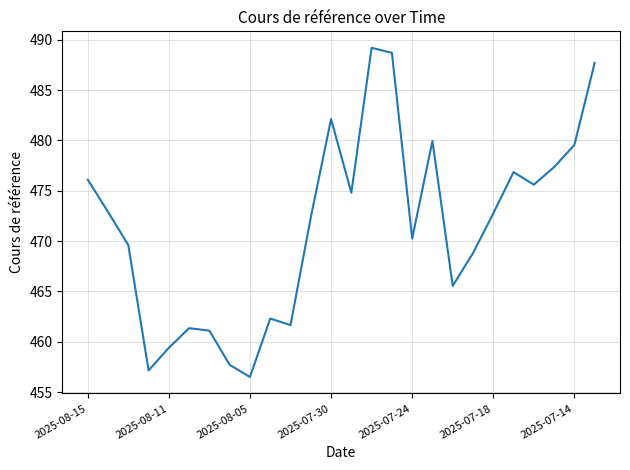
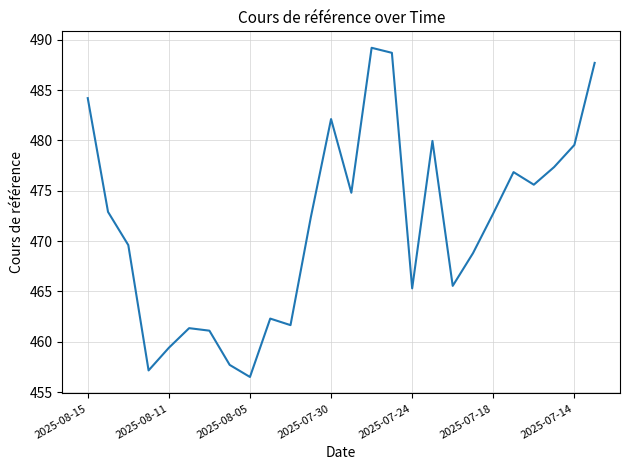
2025-08-15: 476.1 -> 484.2
2025-07-24: 470.3 -> 465.3
